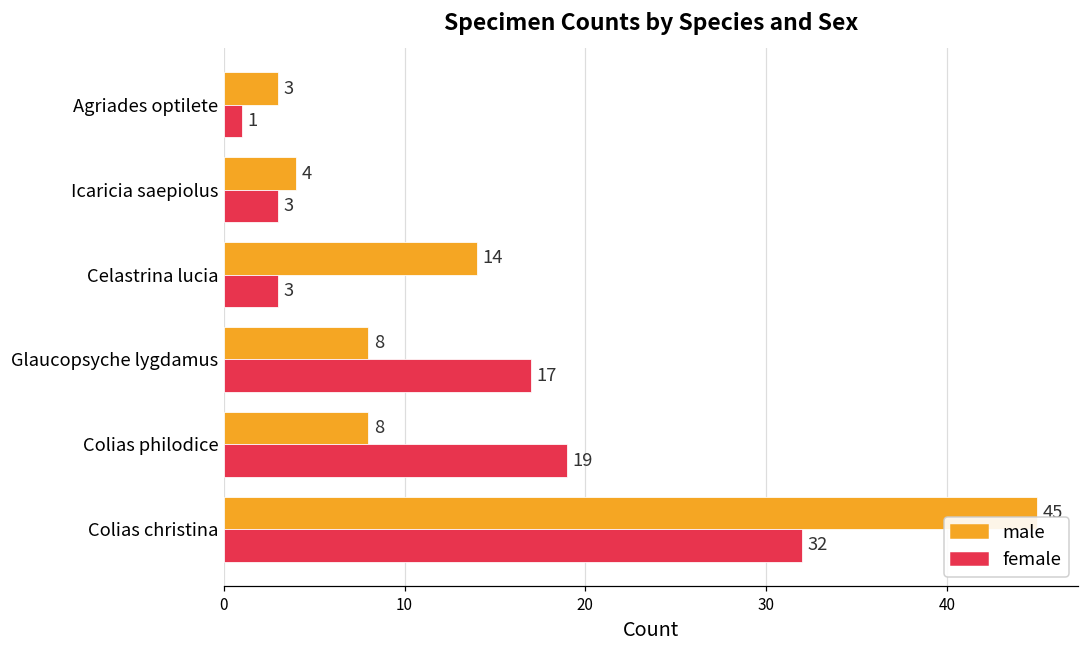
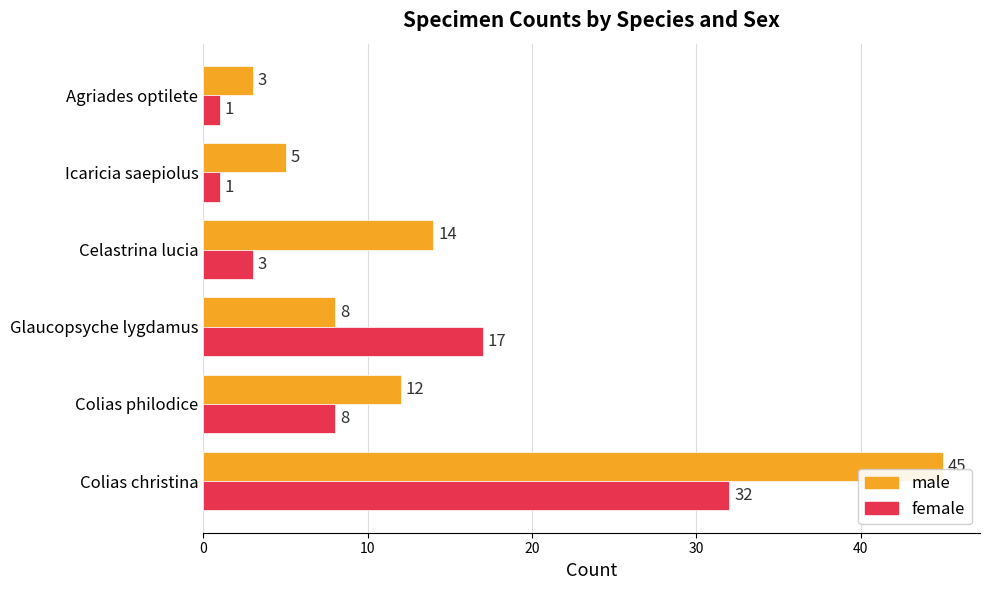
male, Icaricia saepiolus: 4 -> 5
female, Icaricia saepiolus: 3 -> 1
male, Colias philodice: 8 -> 12
female, Colias philodice: 19 -> 8
